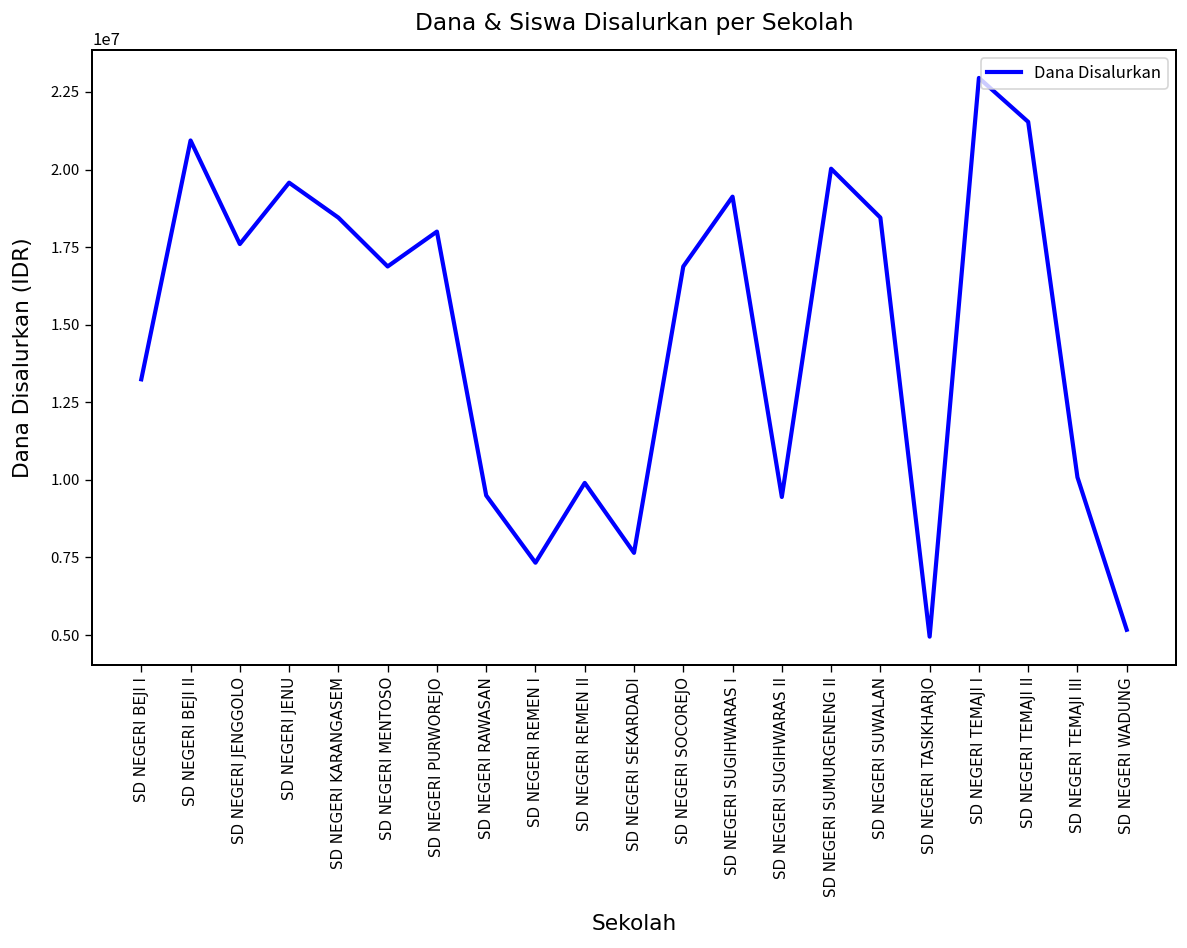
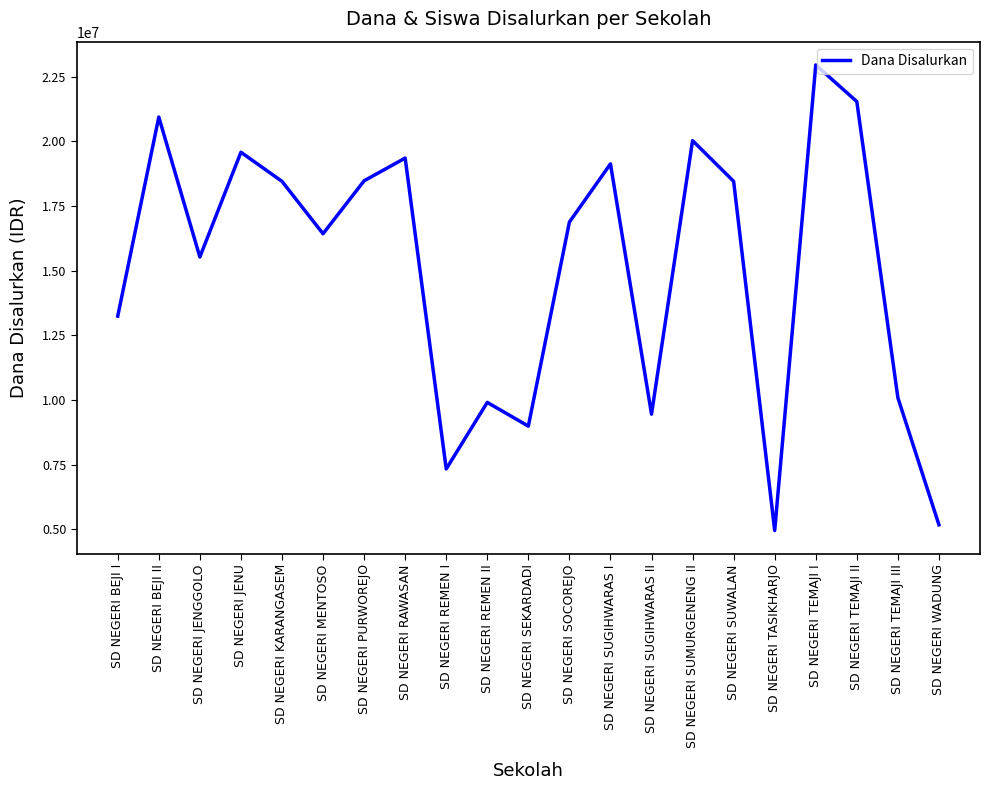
SD NEGERI JENGGOLO: 17600000 -> 15500000
SD NEGERI MENTOSO: 16900000 -> 16400000
SD NEGERI PURWOREJO: 18000000 -> 18500000
SD NEGERI RAWASAN: 9500000 -> 19400000
SD NEGERI SEKARDADI: 7700000 -> 9000000
